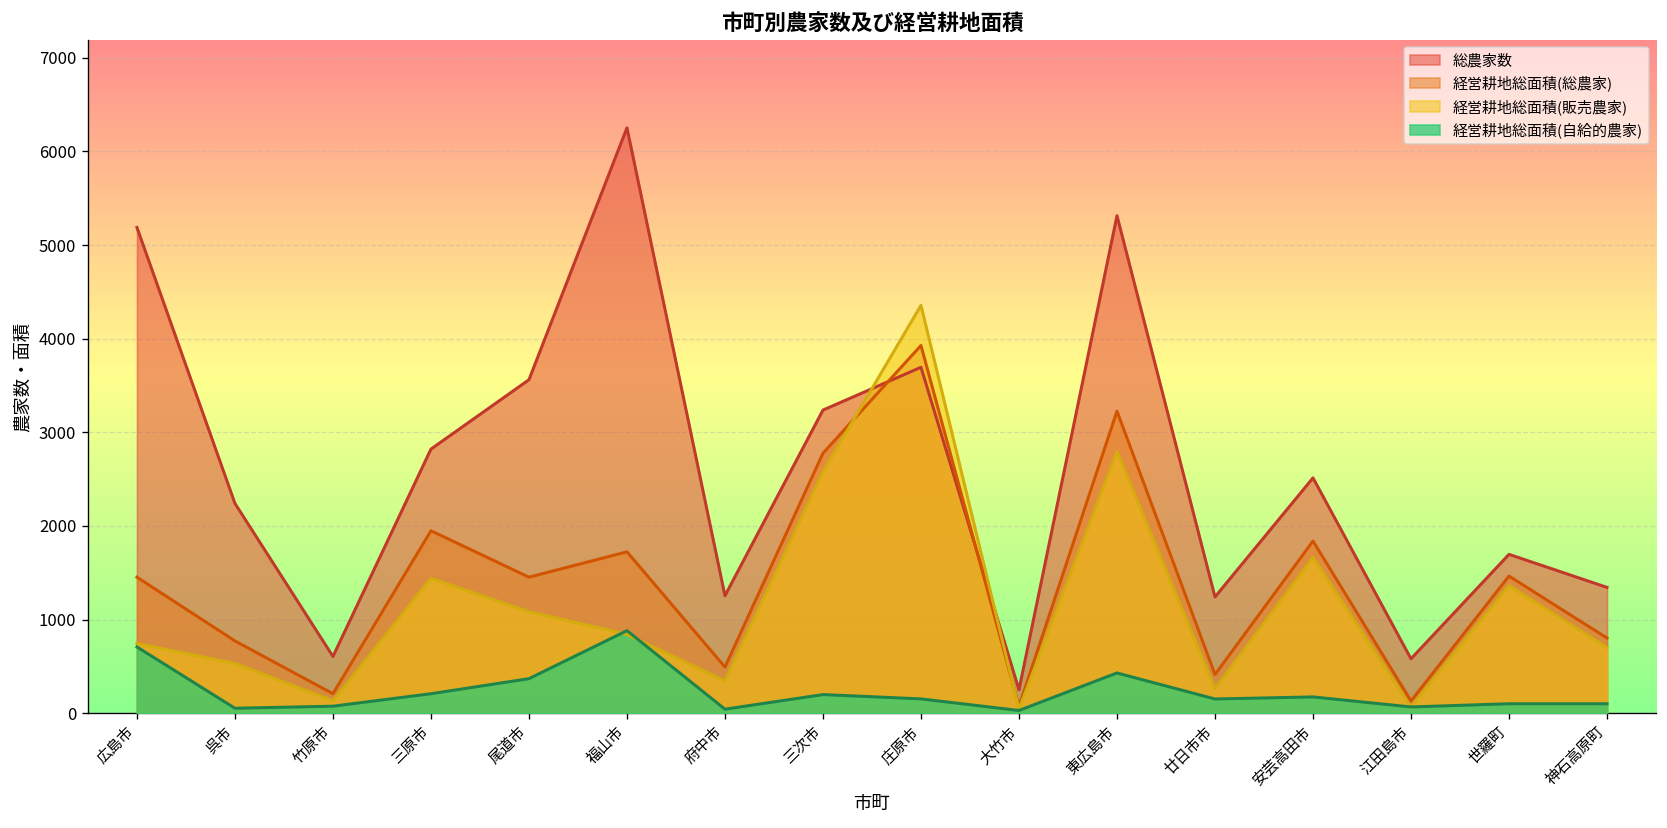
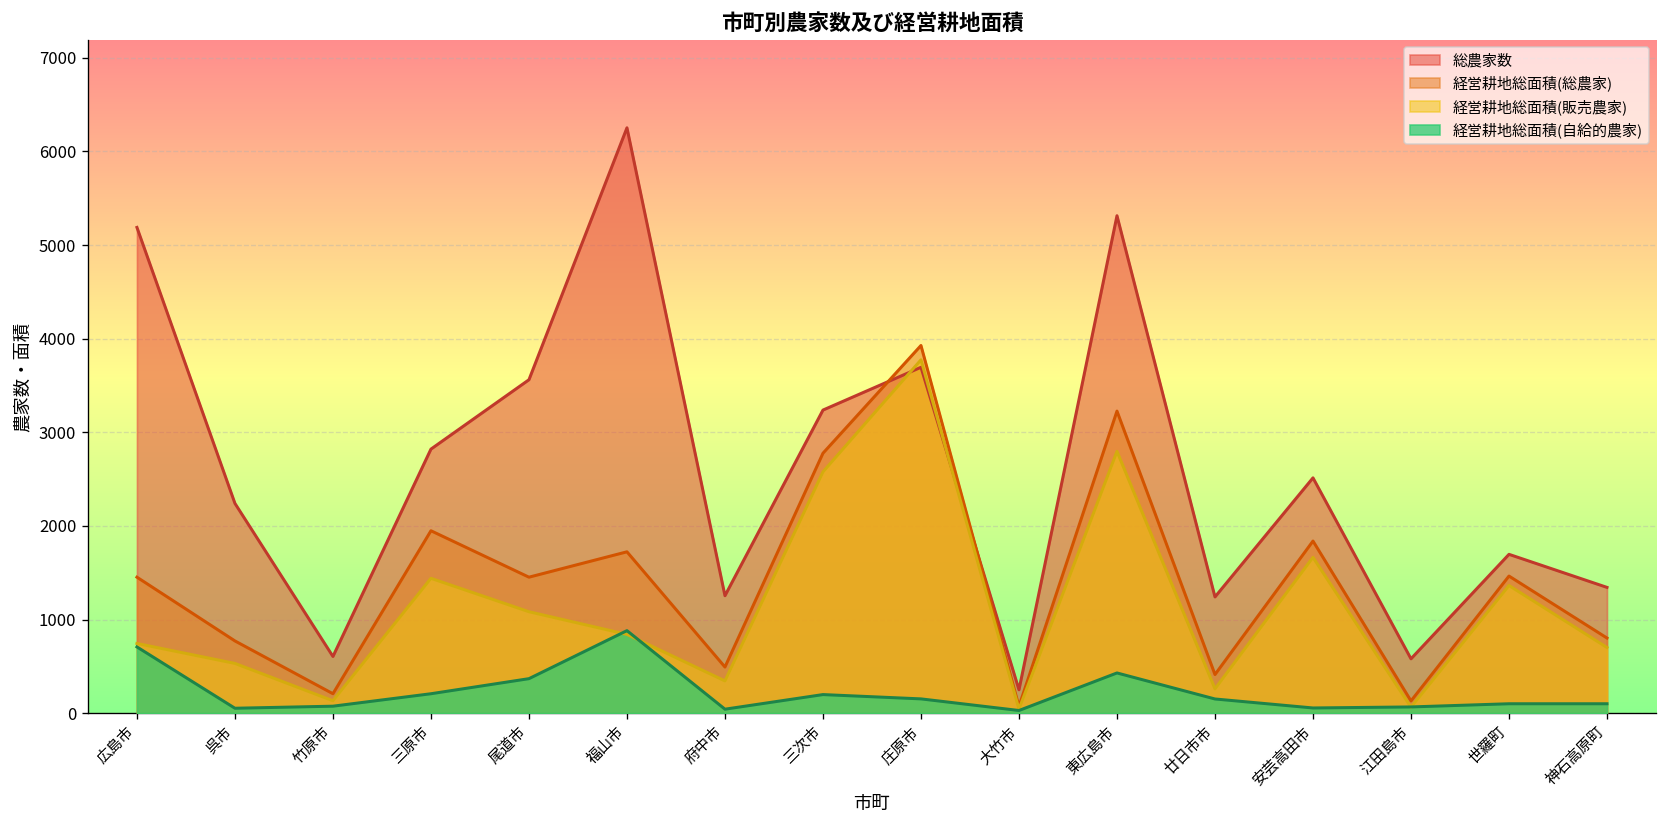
経営耕地総面積(販売農家), 庄原市: 4400 -> 3800
経営耕地総面積(自給的農家), 安芸高田市: 200 -> 100
